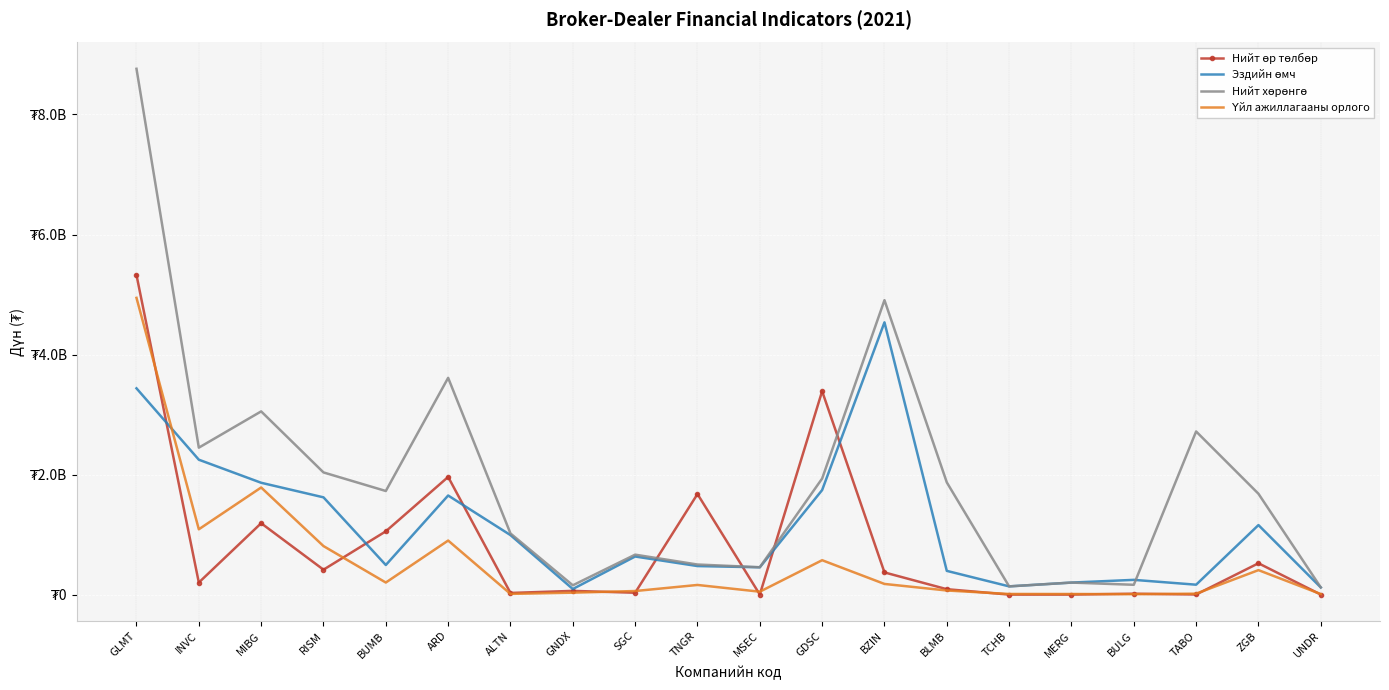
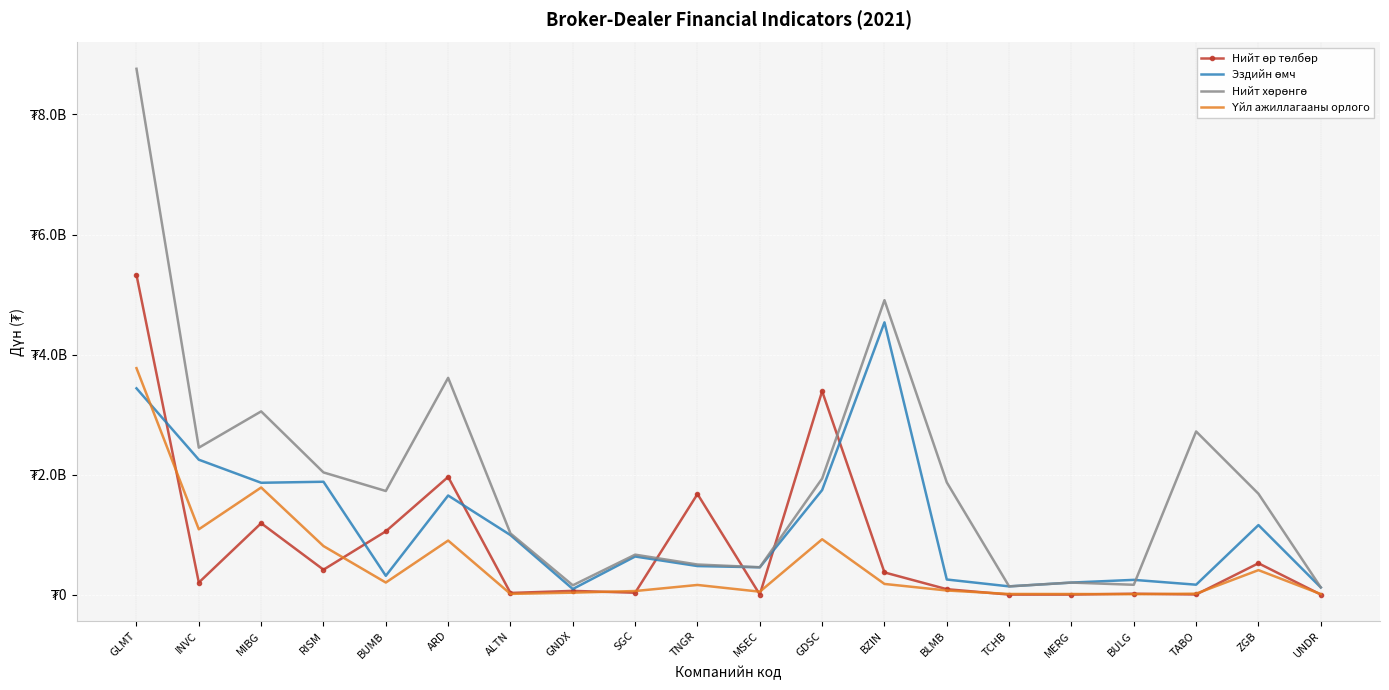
Үйл ажиллагааны орлого, GLMT: ₮4900000000 -> ₮3800000000
Эздийн өмч, RISM: ₮1600000000 -> ₮1900000000
Эздийн өмч, BUMB: ₮500000000 -> ₮300000000
Үйл ажиллагааны орлого, GDSC: ₮600000000 -> ₮900000000
Эздийн өмч, BLMB: ₮400000000 -> ₮300000000
